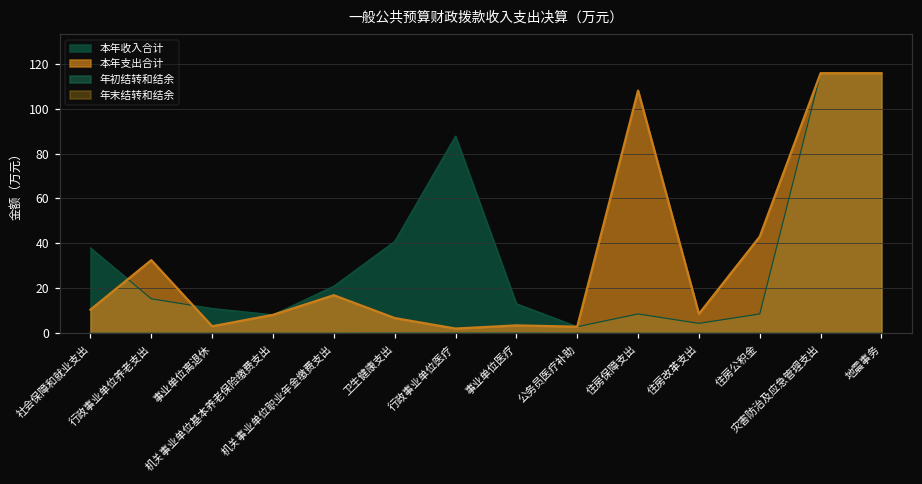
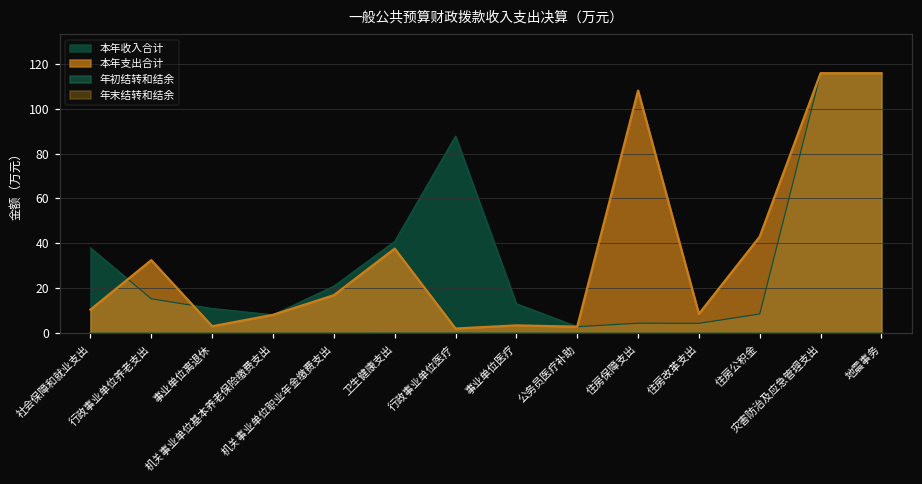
本年支出合计, 卫生健康支出: 7 -> 38
本年收入合计, 住房保障支出: 9 -> 4
